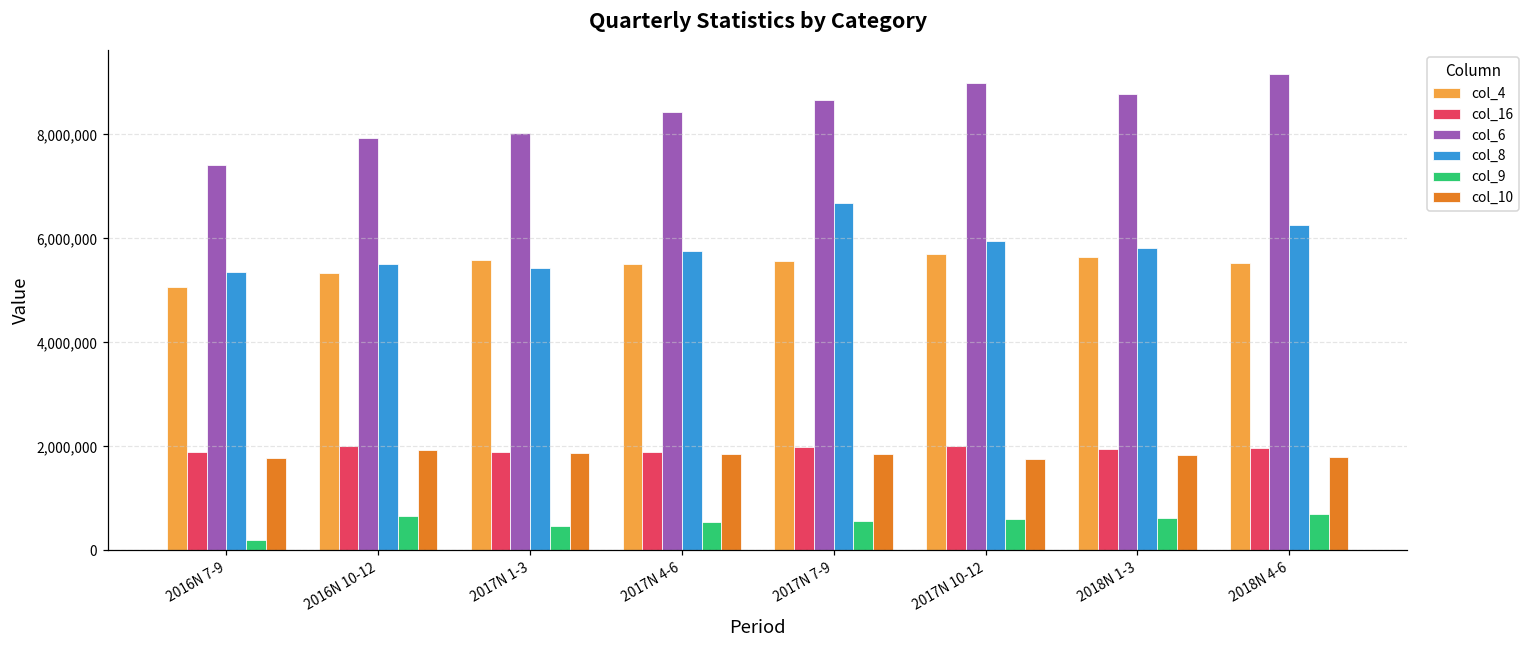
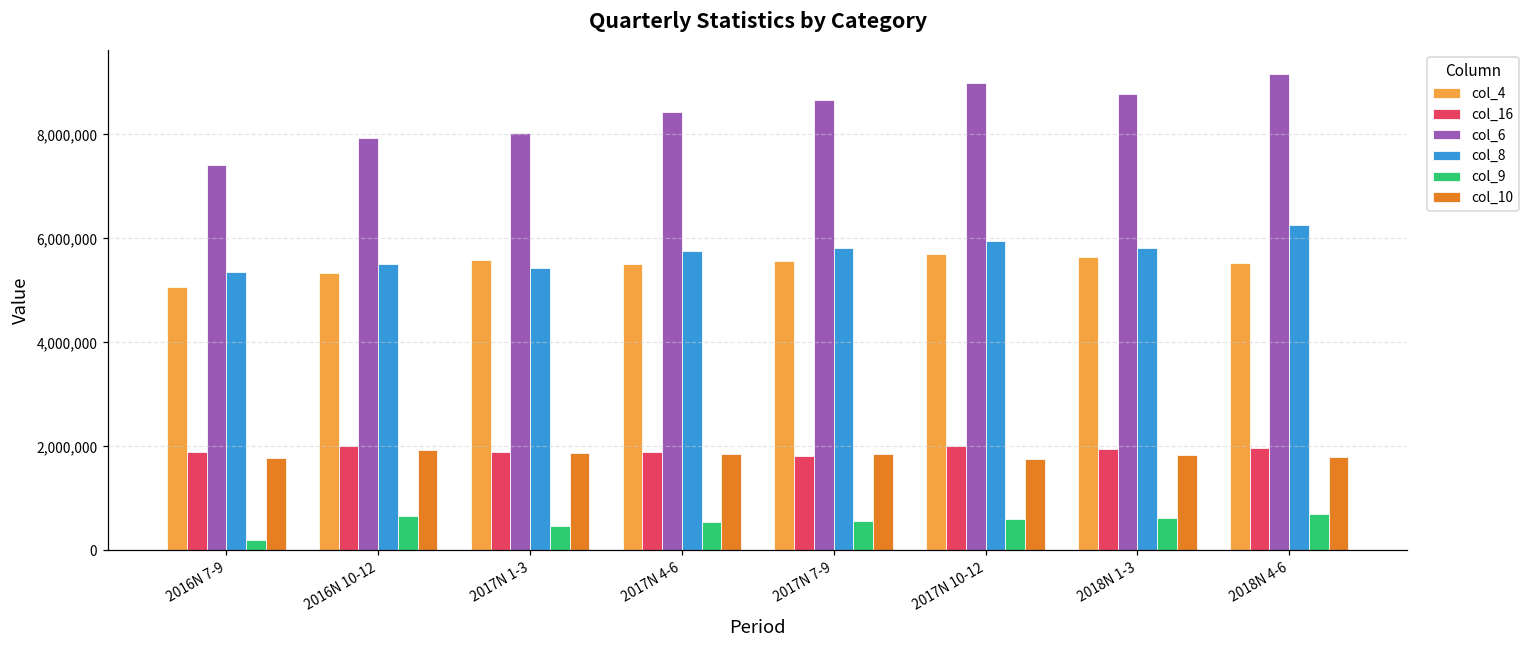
col_16, 2017N 7-9: 2,000,000 -> 1,800,000
col_8, 2017N 7-9: 6,700,000 -> 5,800,000
